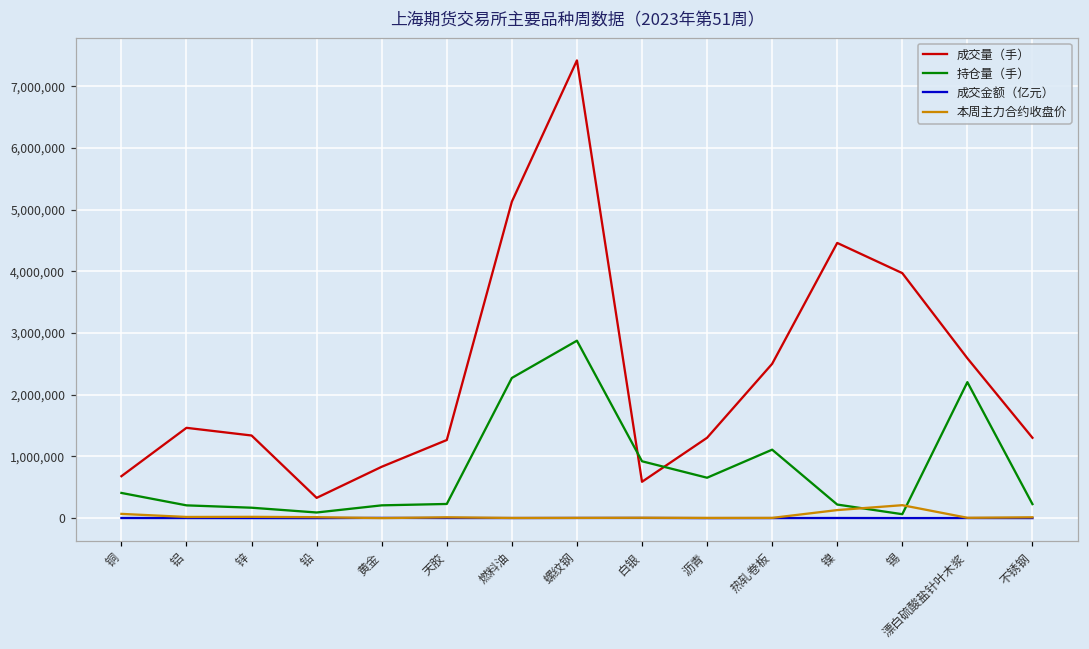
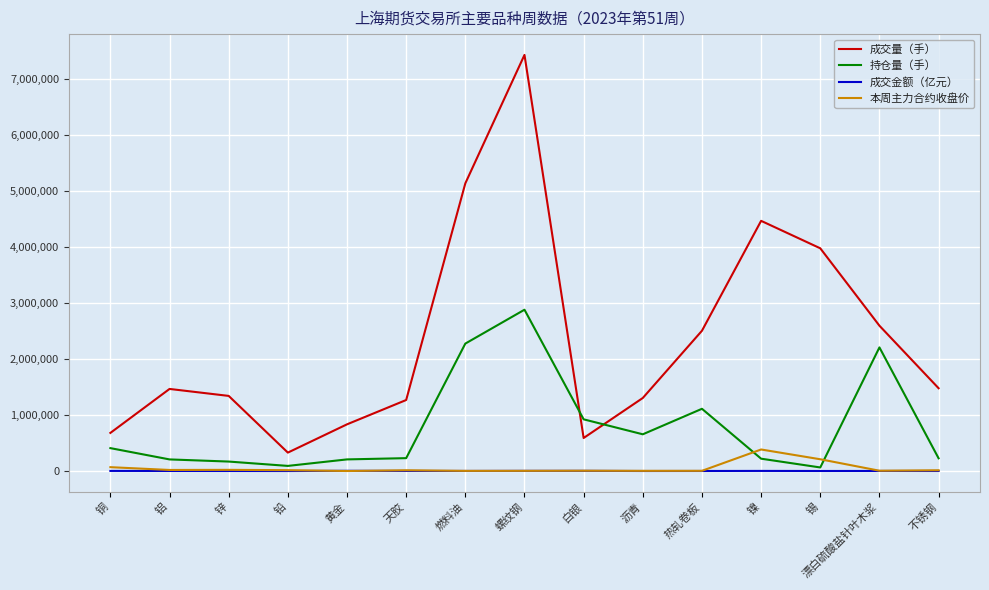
本周主力合约收盘价, 镍: 100,000 -> 400,000
成交量（手）, 不锈钢: 1,300,000 -> 1,500,000
